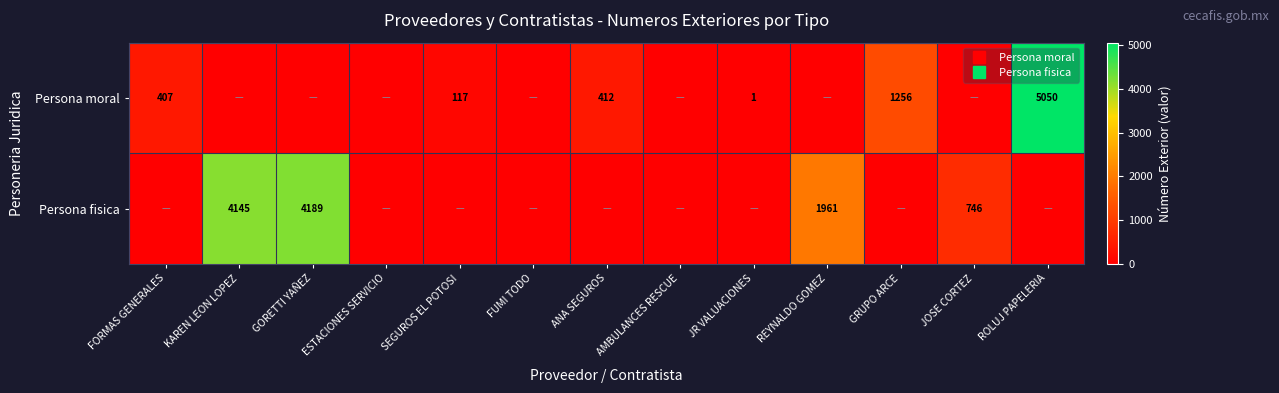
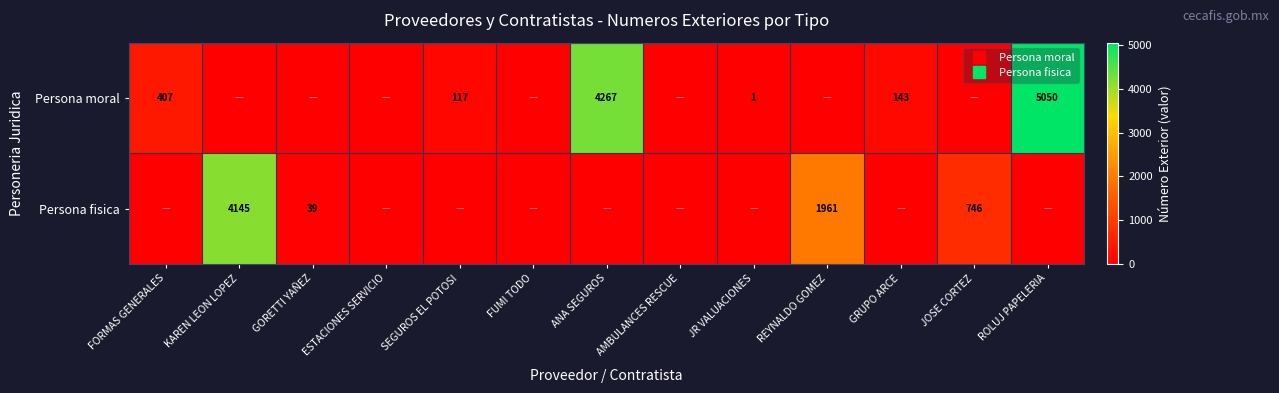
Persona moral, ANA SEGUROS: 412 -> 4267
Persona moral, GRUPO ARCE: 1256 -> 143
Persona fisica, GORETTI YAÑEZ: 4189 -> 39
